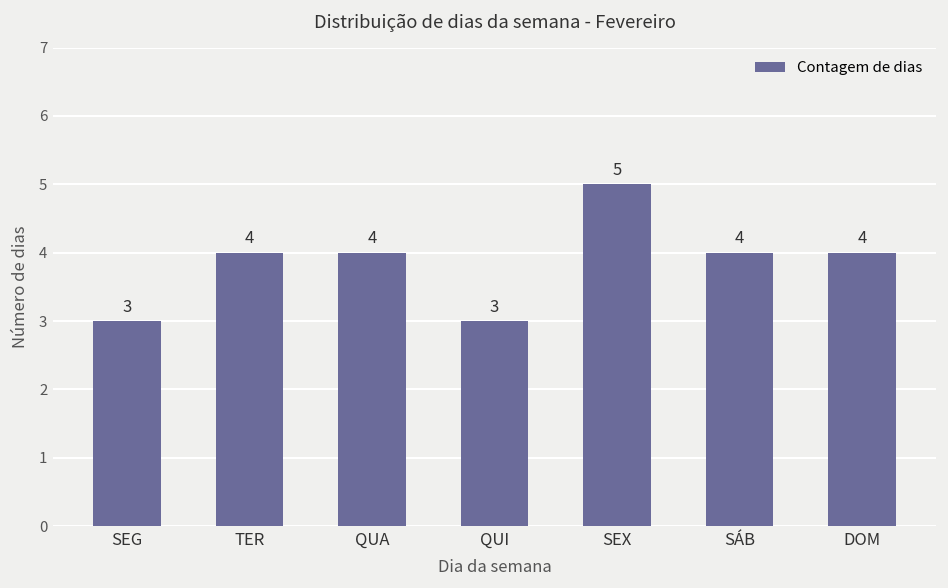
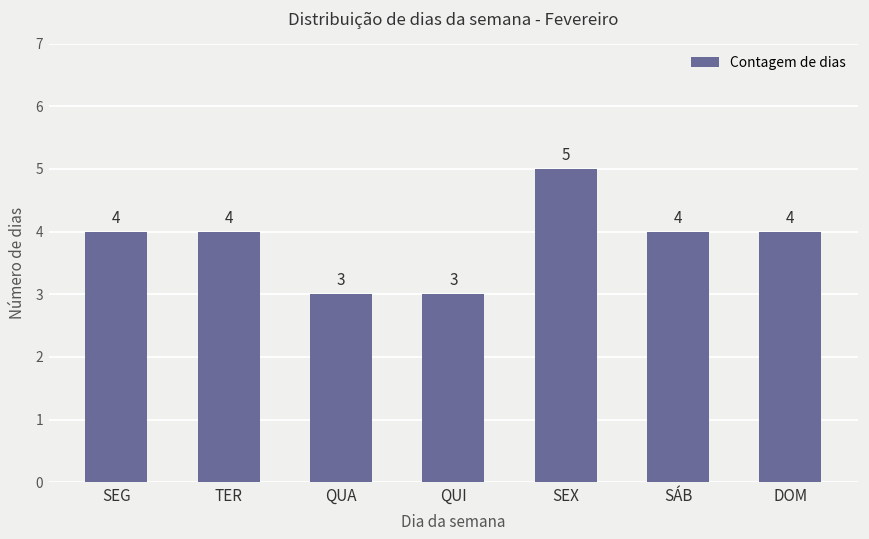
SEG: 3 -> 4
QUA: 4 -> 3
